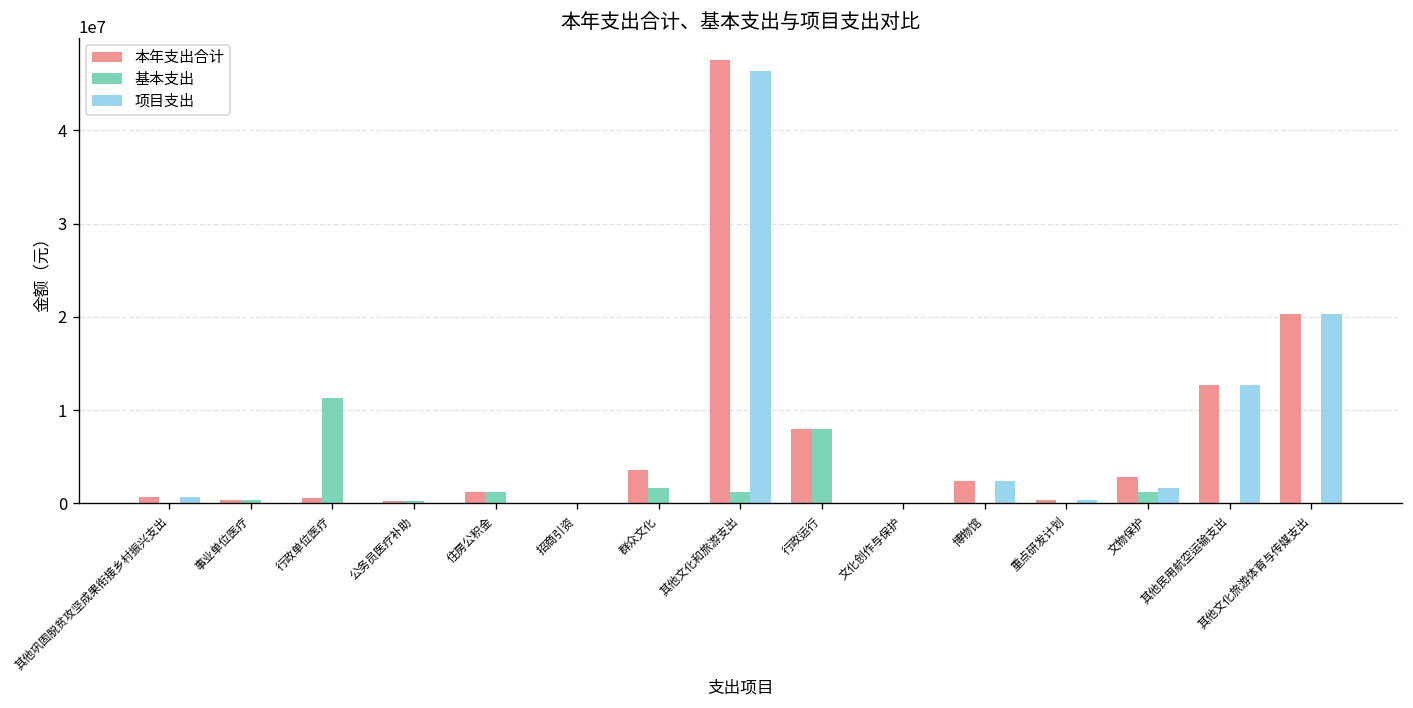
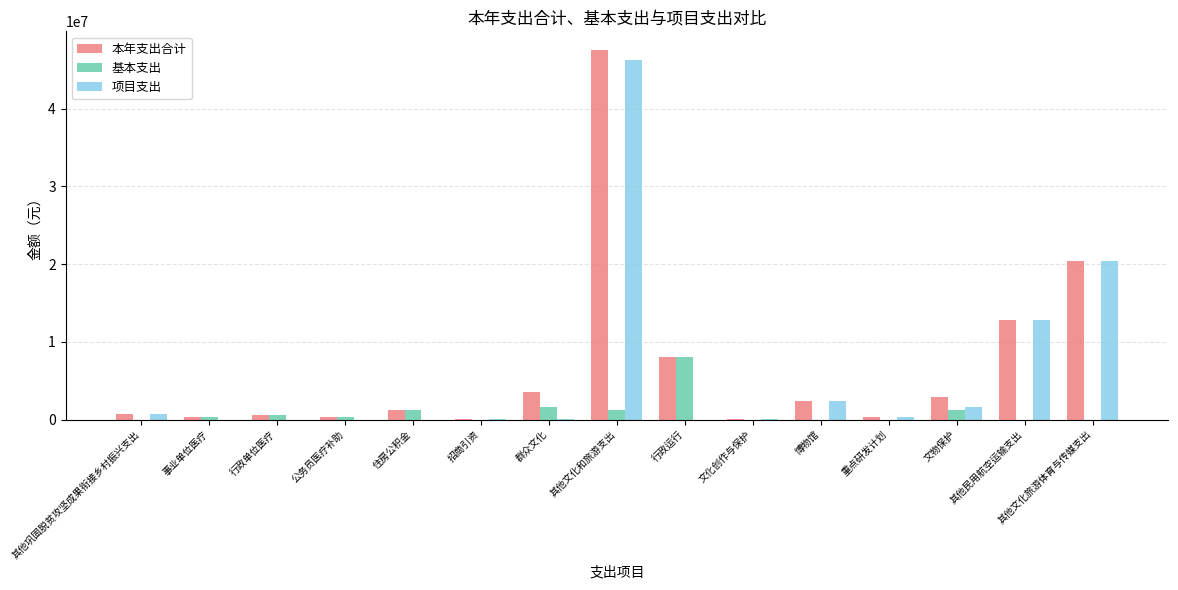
基本支出, 行政单位医疗: 11000000 -> 1000000
